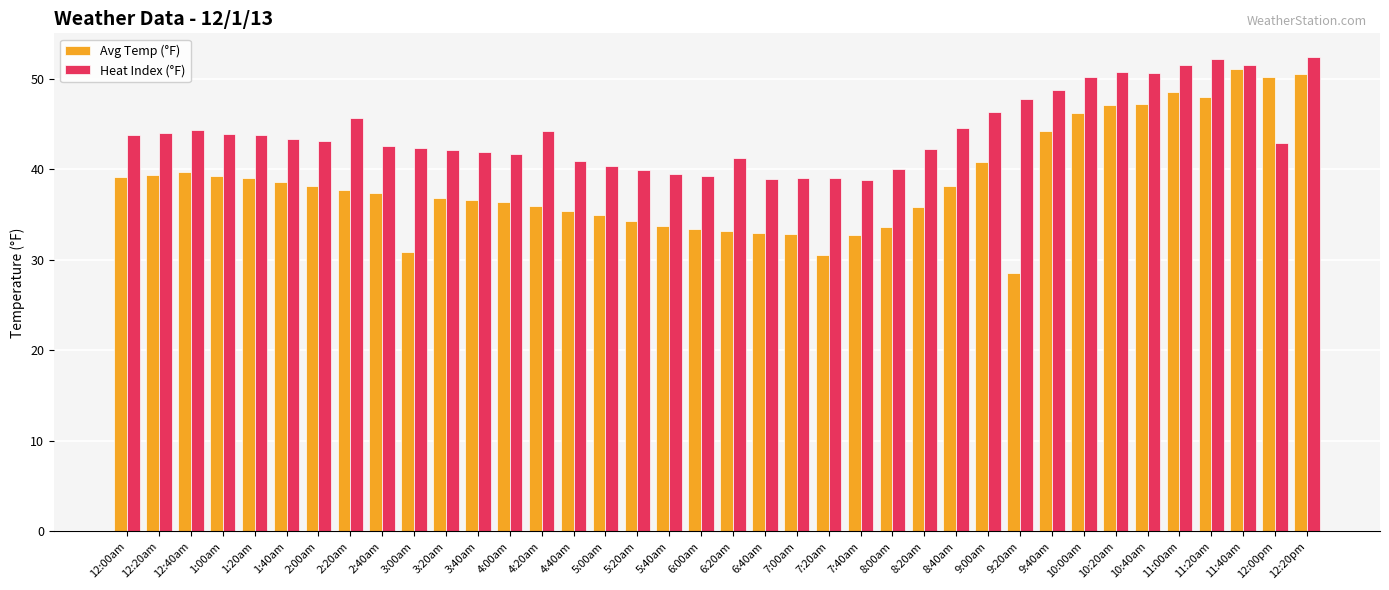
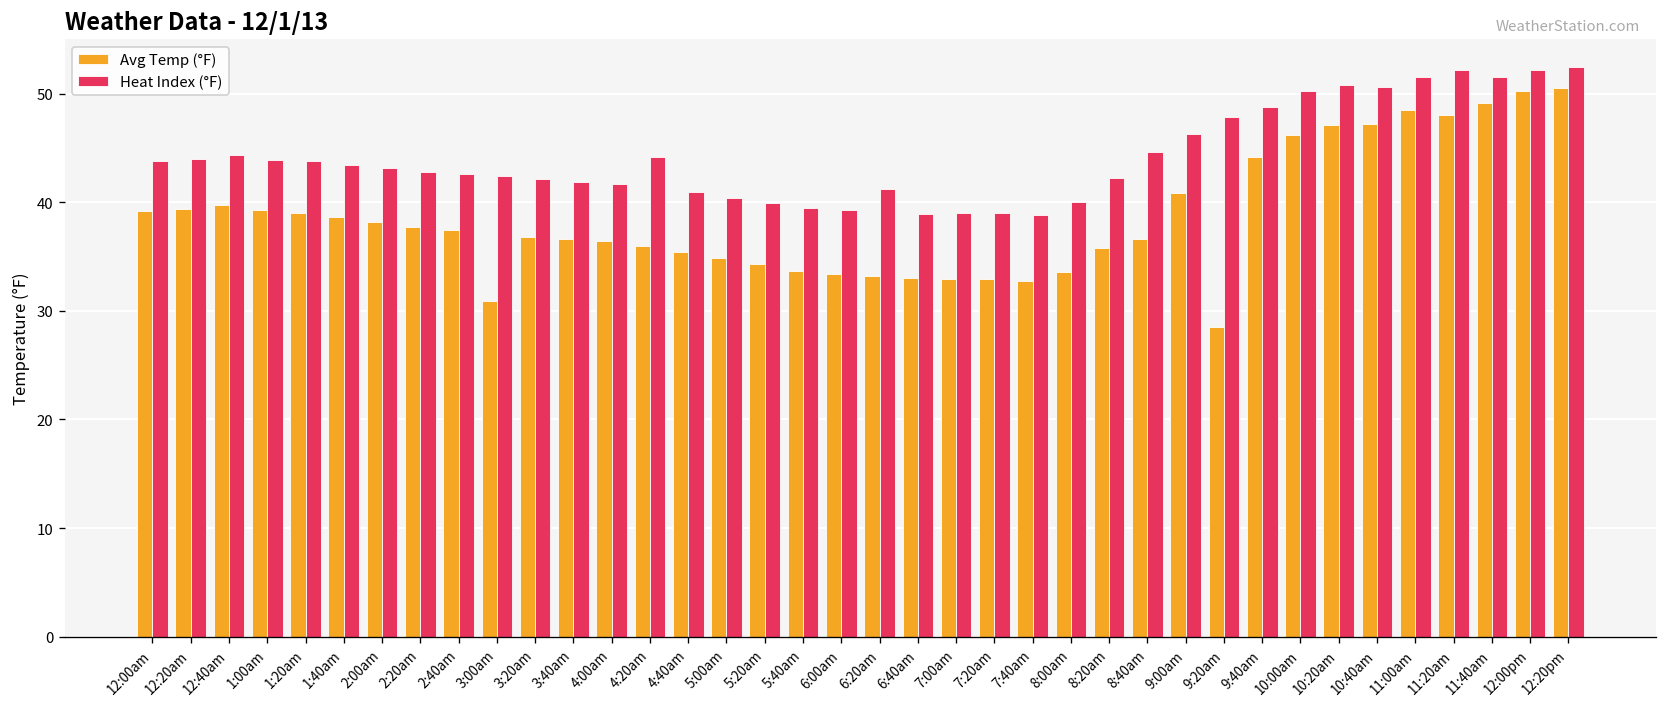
Heat Index (°F), 2:20am: 46 -> 43
Avg Temp (°F), 7:20am: 31 -> 33
Avg Temp (°F), 8:40am: 38 -> 37
Avg Temp (°F), 11:40am: 51 -> 49
Heat Index (°F), 12:00pm: 43 -> 52
